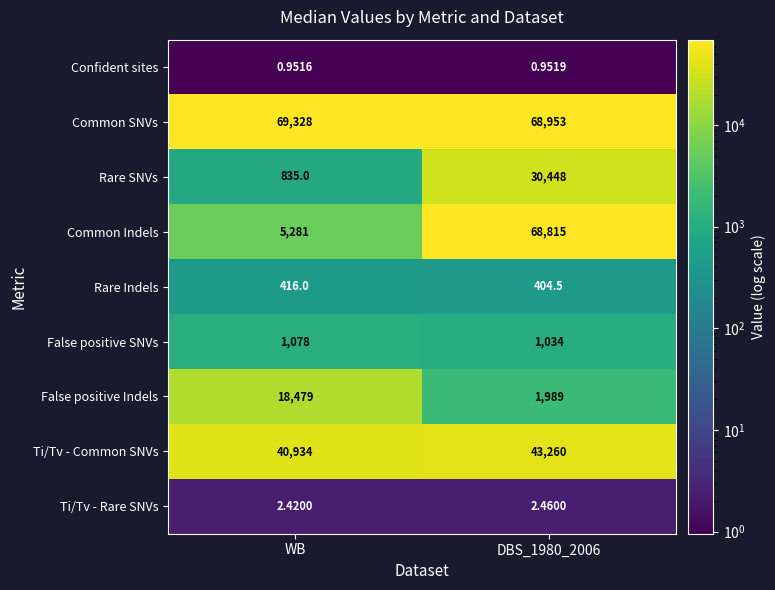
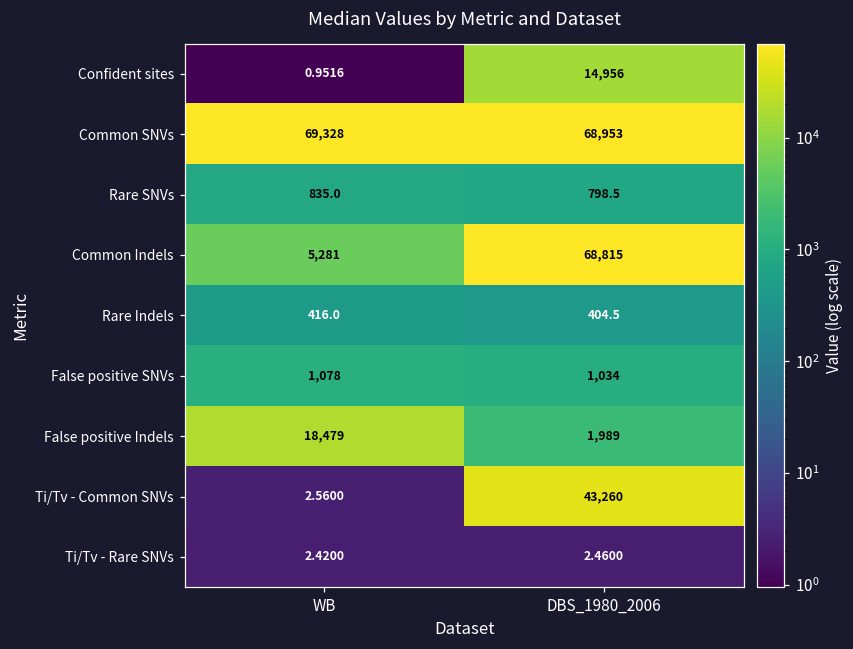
Confident sites, DBS_1980_2006: 0.9519 -> 14,956
Rare SNVs, DBS_1980_2006: 30,448 -> 798.5
Ti/Tv - Common SNVs, WB: 40,934 -> 2.5600
